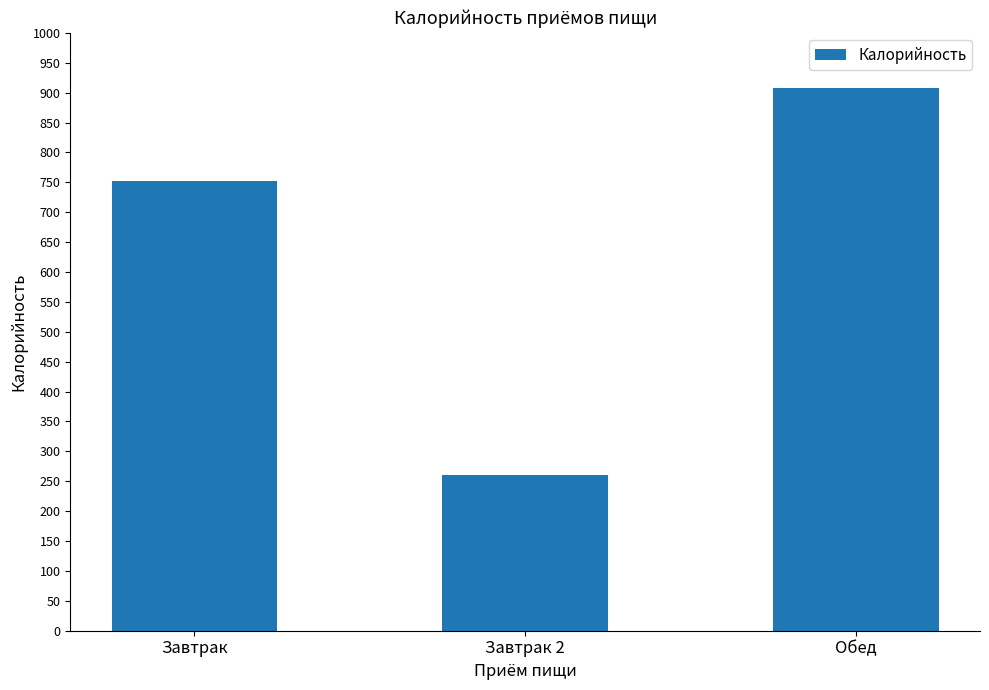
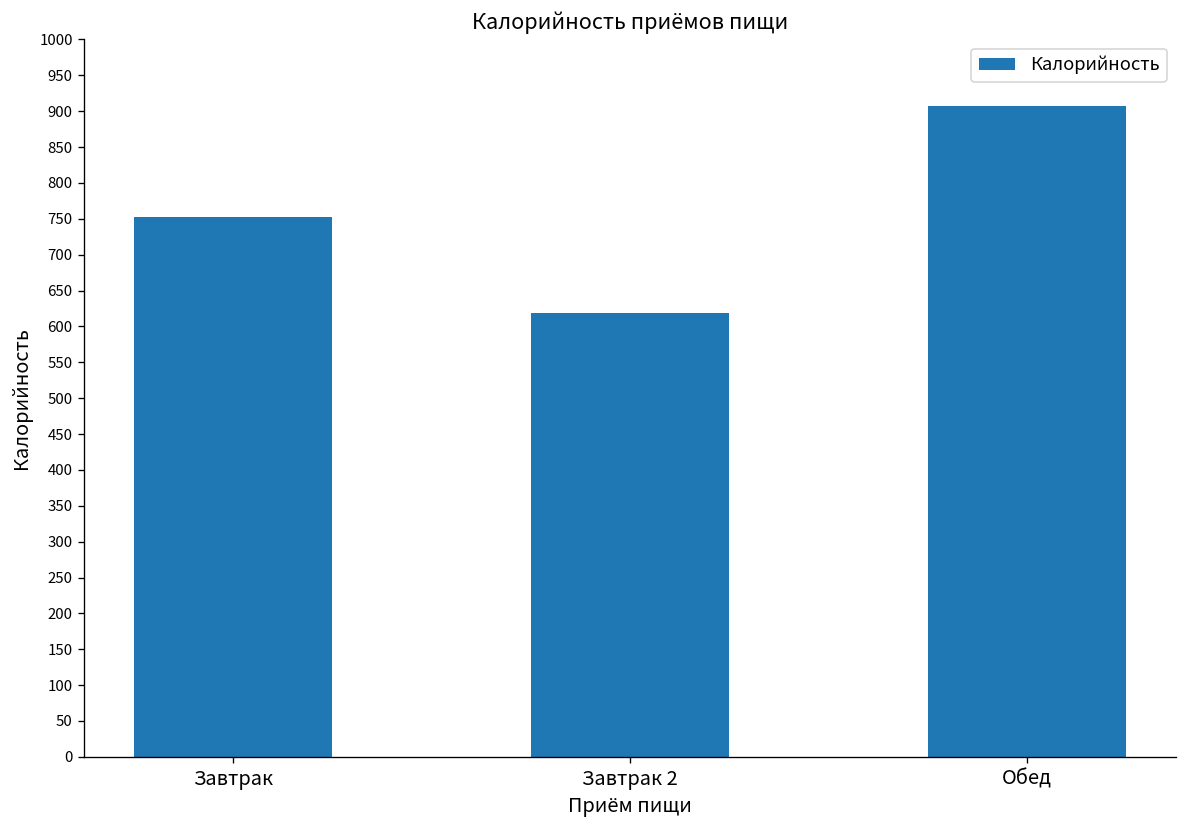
Завтрак 2: 260 -> 620
